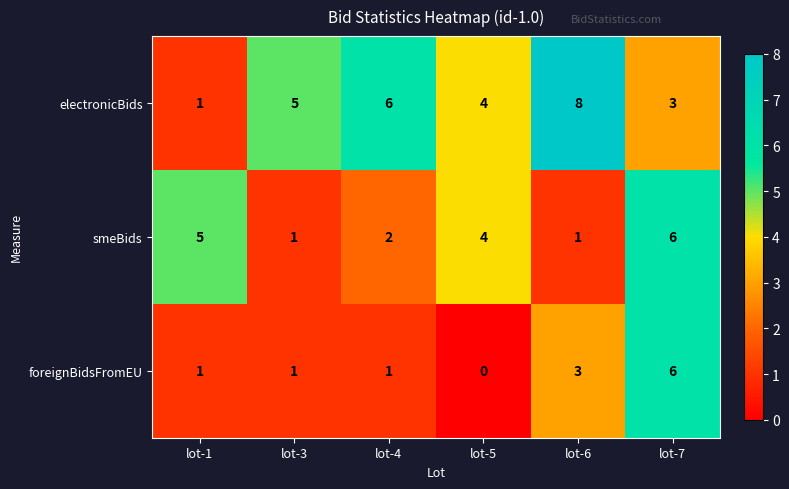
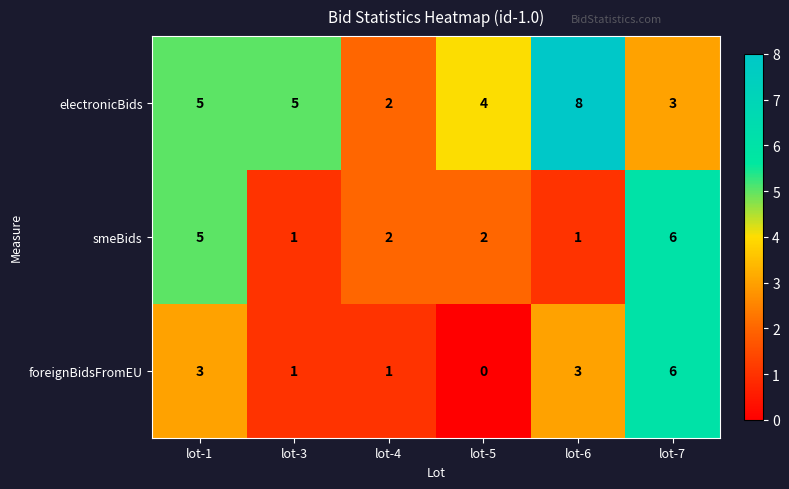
electronicBids, lot-1: 1 -> 5
electronicBids, lot-4: 6 -> 2
smeBids, lot-5: 4 -> 2
foreignBidsFromEU, lot-1: 1 -> 3
